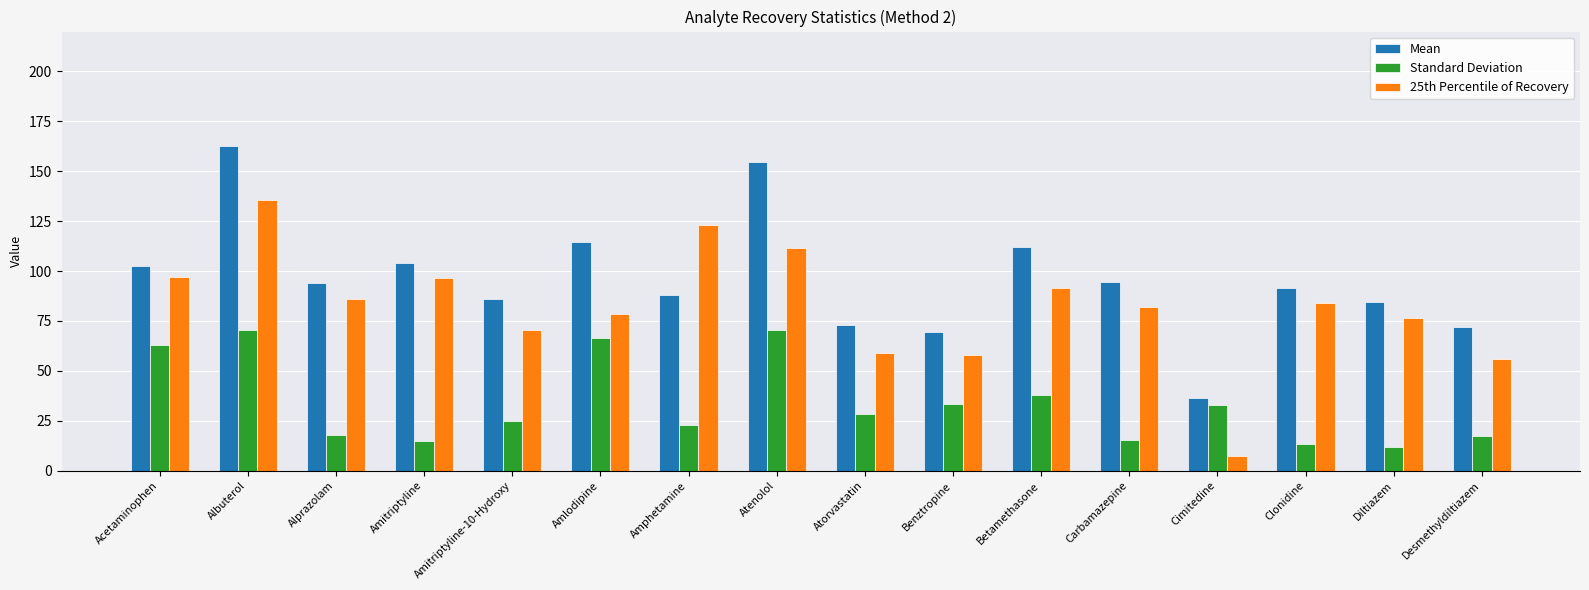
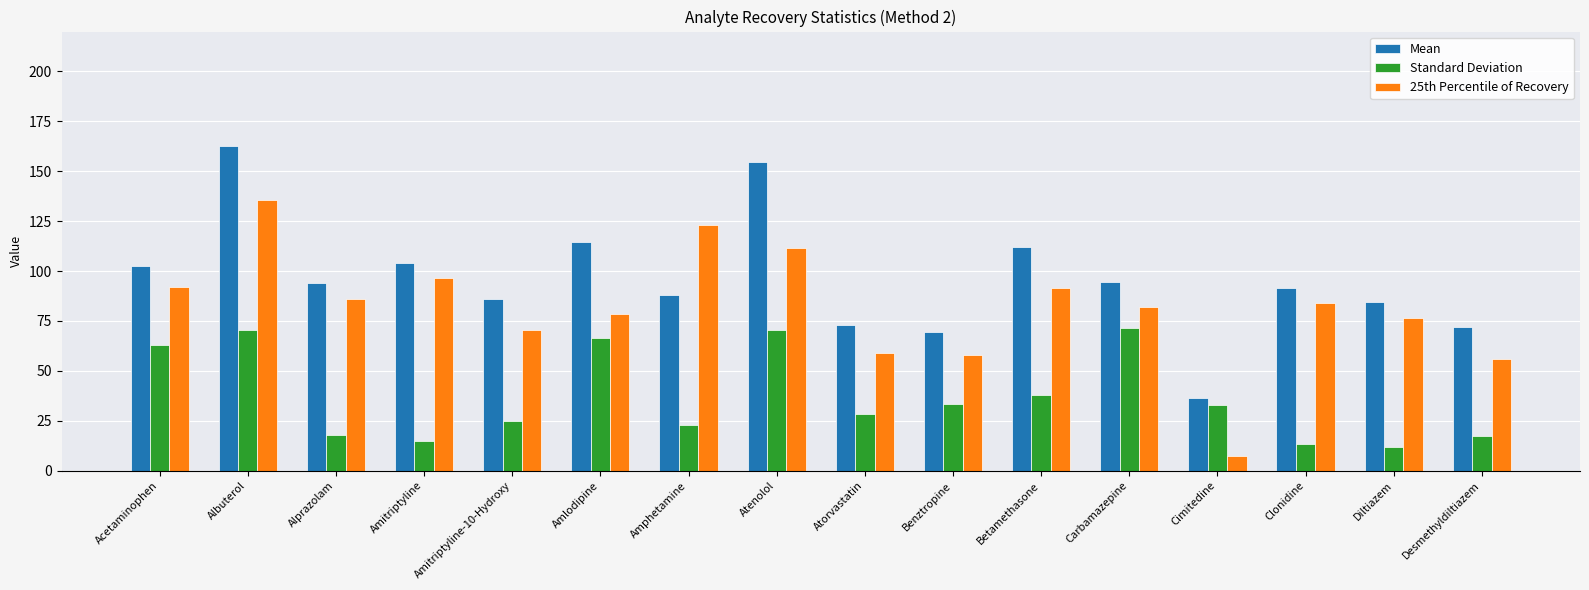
25th Percentile of Recovery, Acetaminophen: 97 -> 92
Standard Deviation, Carbamazepine: 16 -> 72
